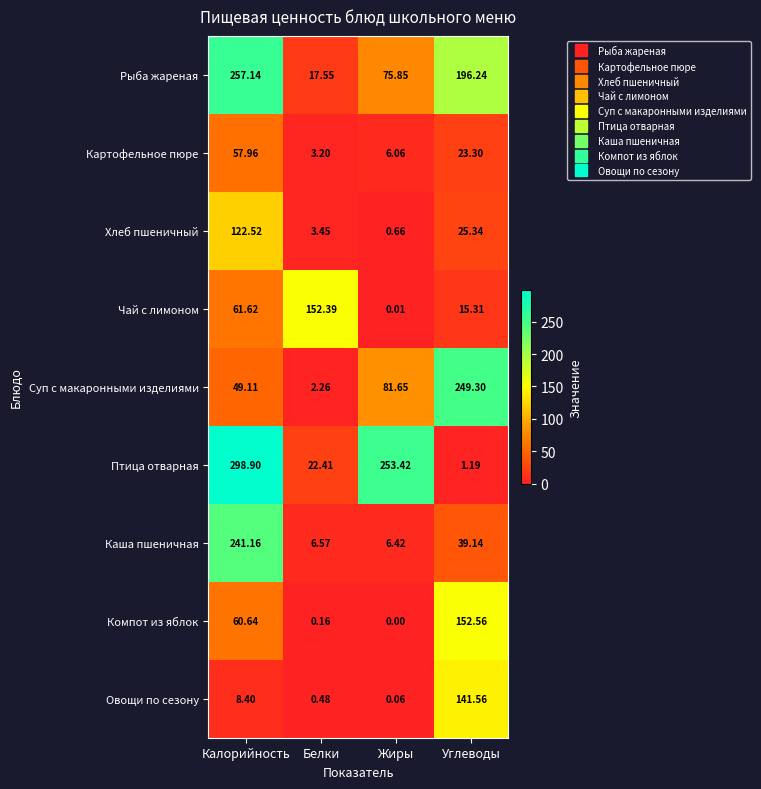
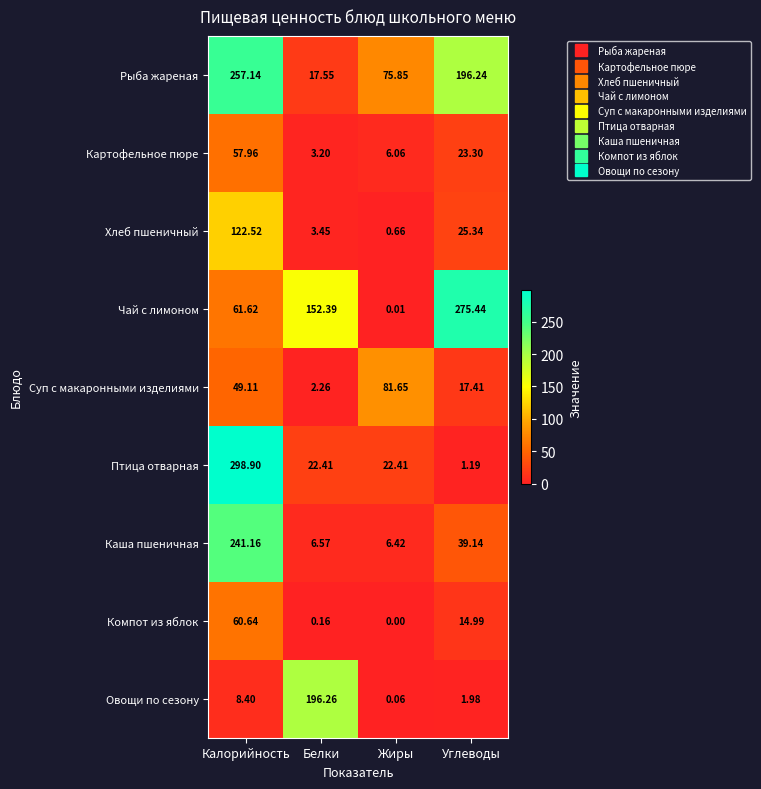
Чай с лимоном, Углеводы: 15.31 -> 275.44
Суп с макаронными изделиями, Углеводы: 249.30 -> 17.41
Птица отварная, Жиры: 253.42 -> 22.41
Компот из яблок, Углеводы: 152.56 -> 14.99
Овощи по сезону, Белки: 0.48 -> 196.26
Овощи по сезону, Углеводы: 141.56 -> 1.98
